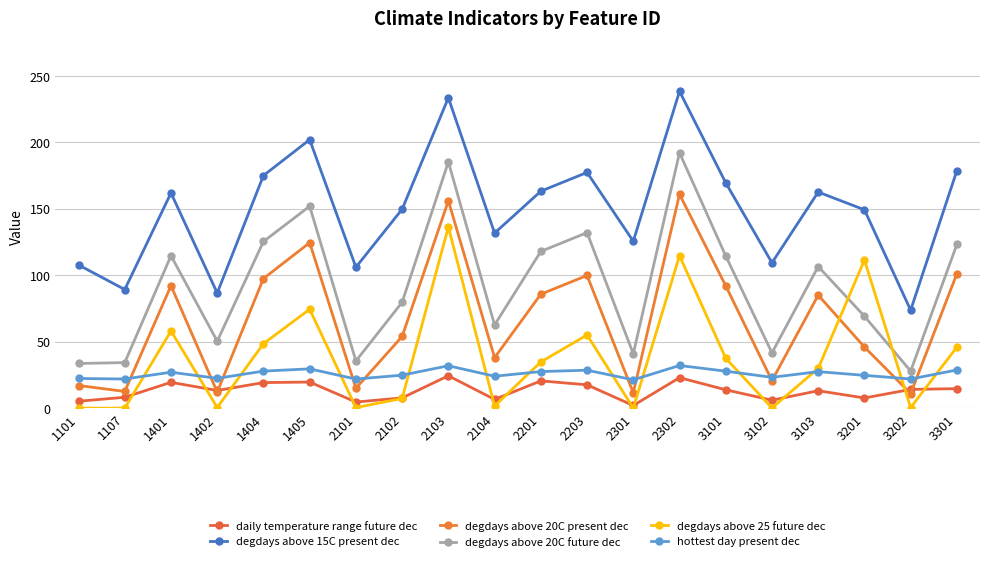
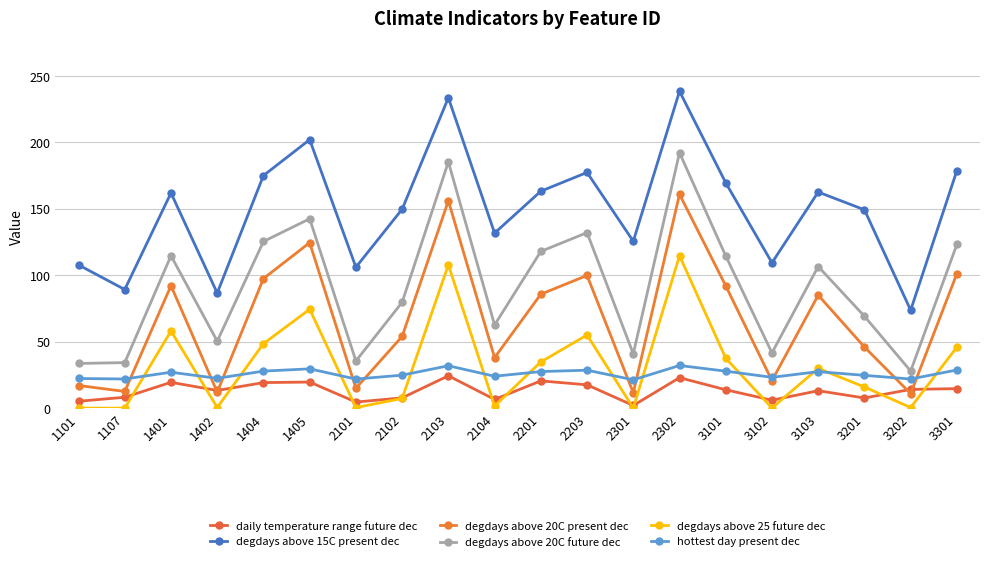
degdays above 20C future dec, 1405: 152 -> 142
degdays above 25 future dec, 2103: 136 -> 108
degdays above 25 future dec, 3201: 111 -> 16
